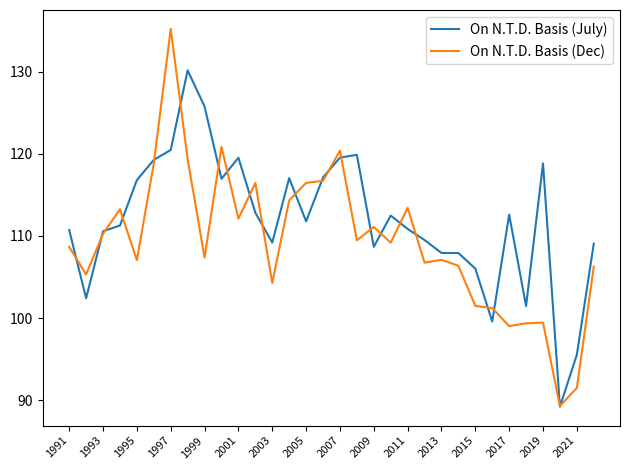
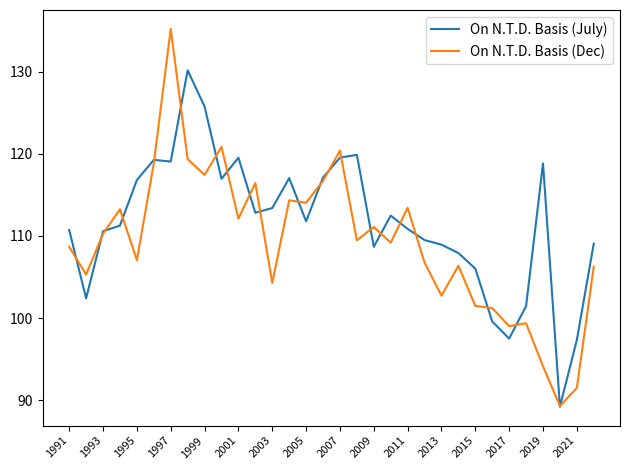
On N.T.D. Basis (July), 1997: 120 -> 119
On N.T.D. Basis (Dec), 1999: 107 -> 117
On N.T.D. Basis (July), 2003: 109 -> 113
On N.T.D. Basis (Dec), 2005: 116 -> 114
On N.T.D. Basis (July), 2013: 108 -> 109
On N.T.D. Basis (Dec), 2013: 107 -> 103
On N.T.D. Basis (July), 2017: 113 -> 98
On N.T.D. Basis (Dec), 2019: 99 -> 94
On N.T.D. Basis (July), 2021: 96 -> 97
